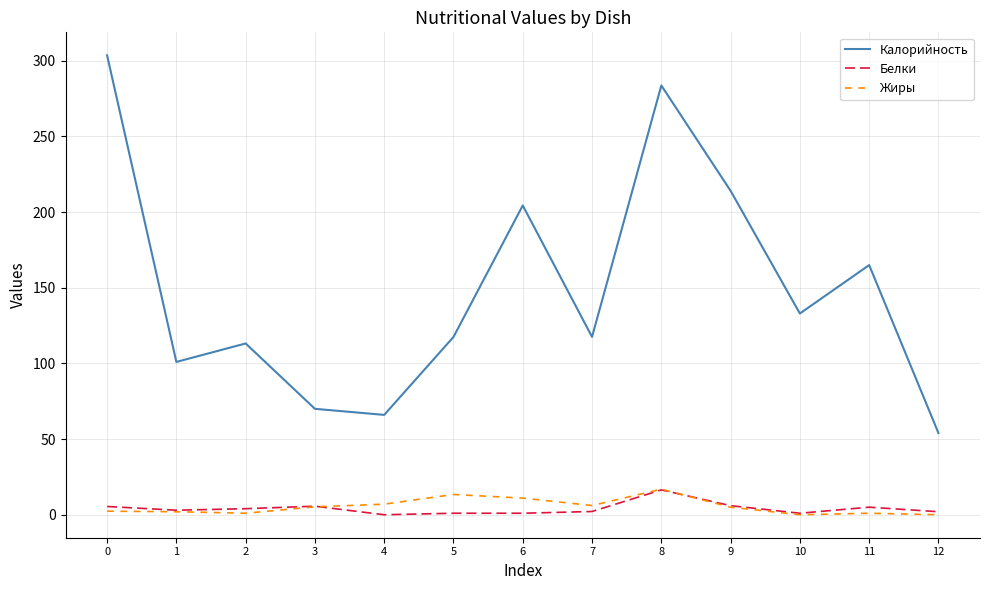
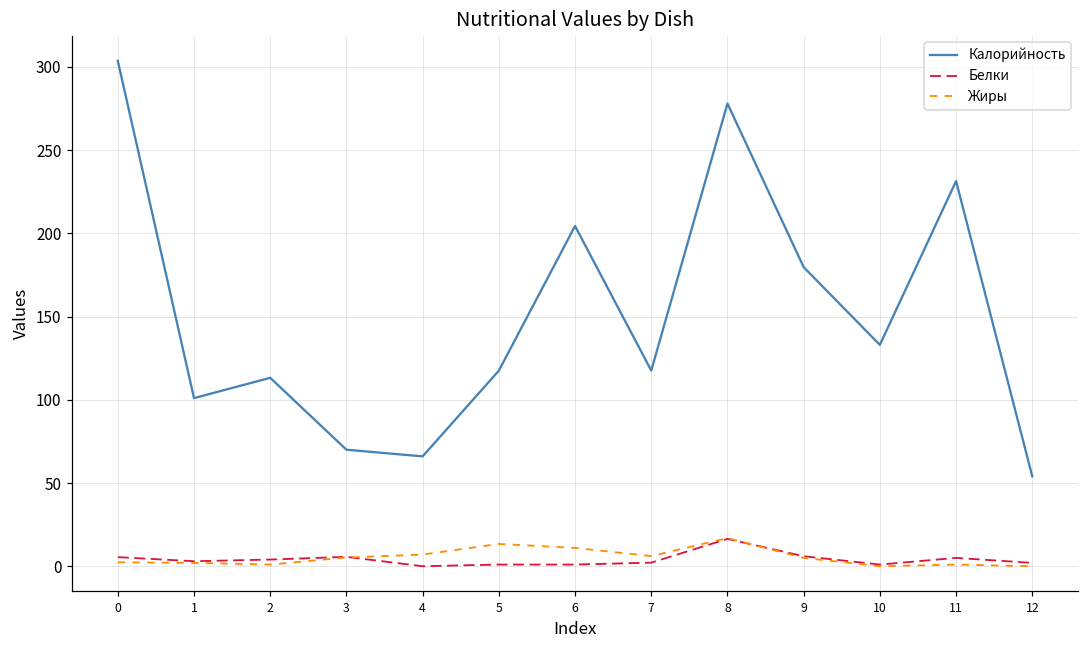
Калорийность, 8: 284 -> 278
Калорийность, 9: 214 -> 180
Калорийность, 11: 165 -> 231
